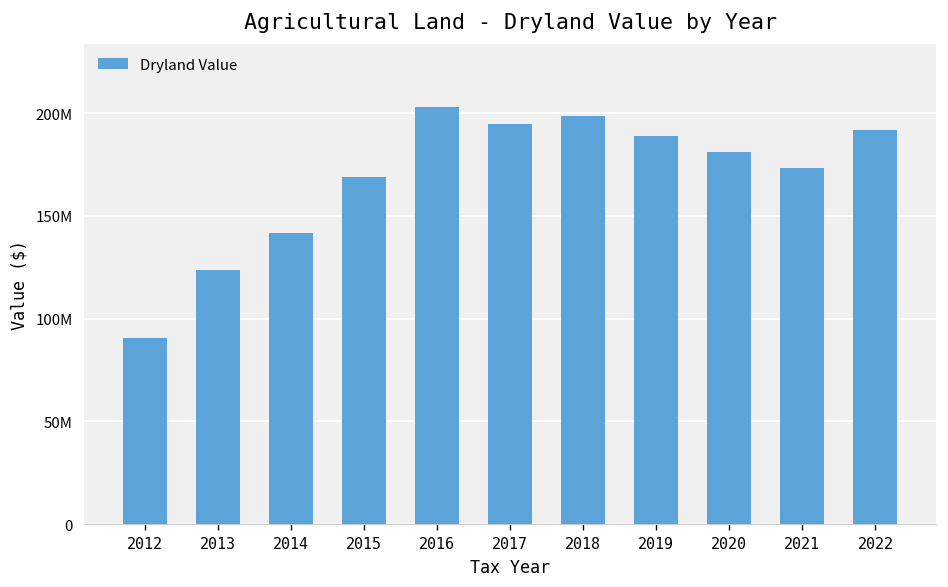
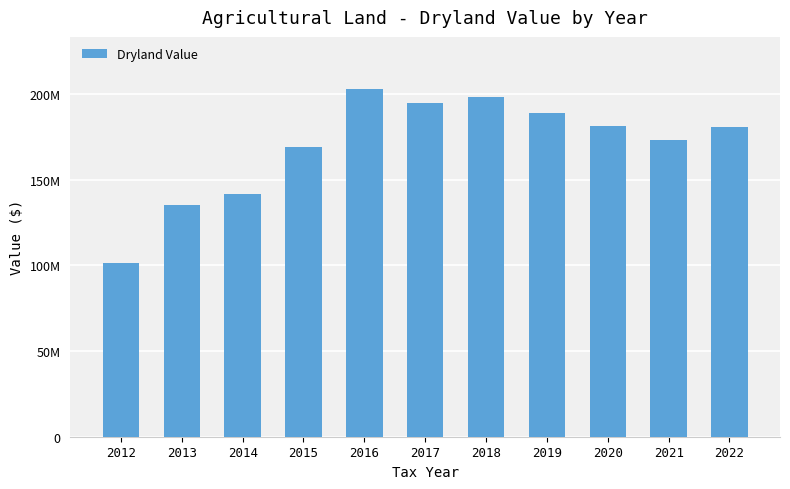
2012: 91000000 -> 101000000
2013: 124000000 -> 135000000
2022: 192000000 -> 181000000
